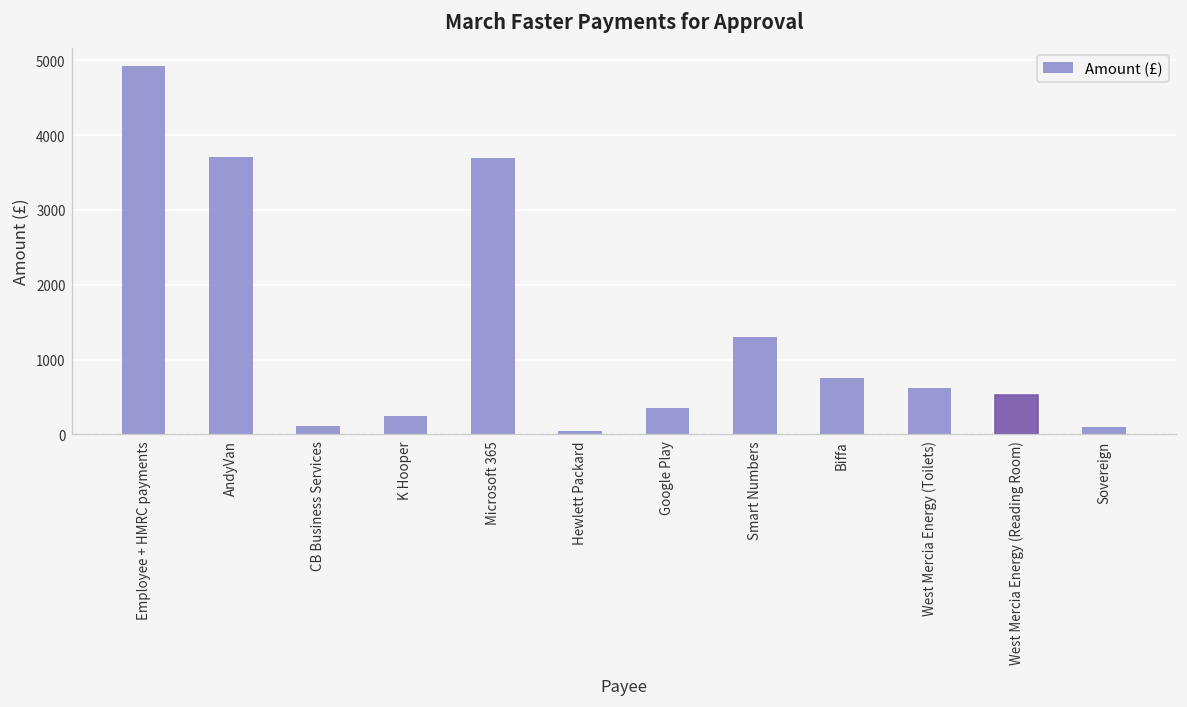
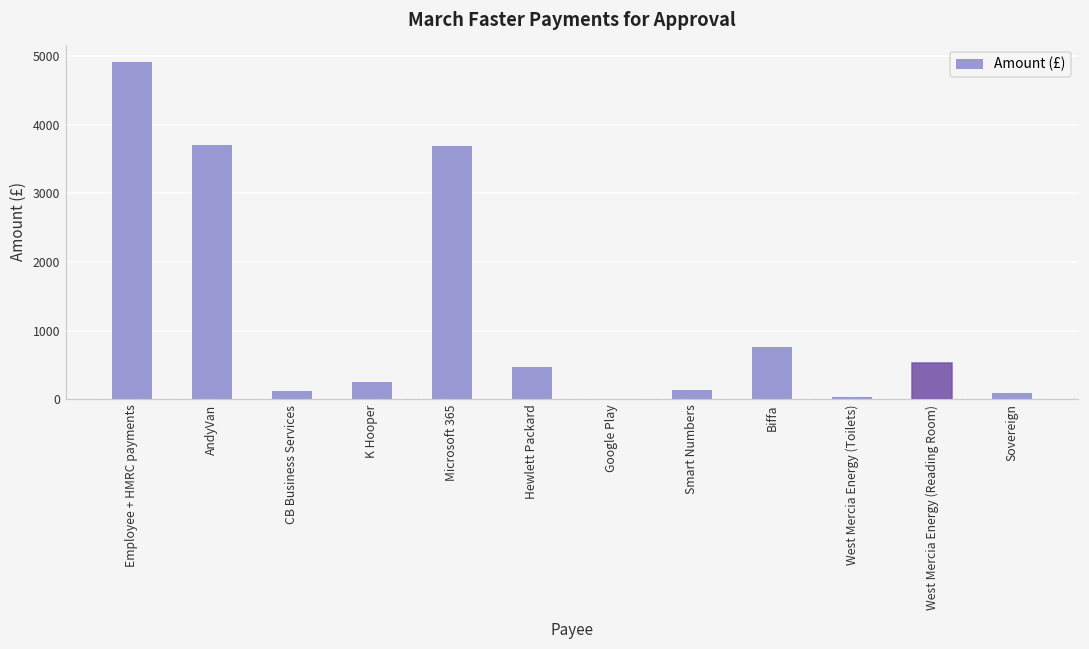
Hewlett Packard: 100 -> 500
Google Play: 400 -> 0
Smart Numbers: 1300 -> 100
West Mercia Energy (Toilets): 600 -> 0
